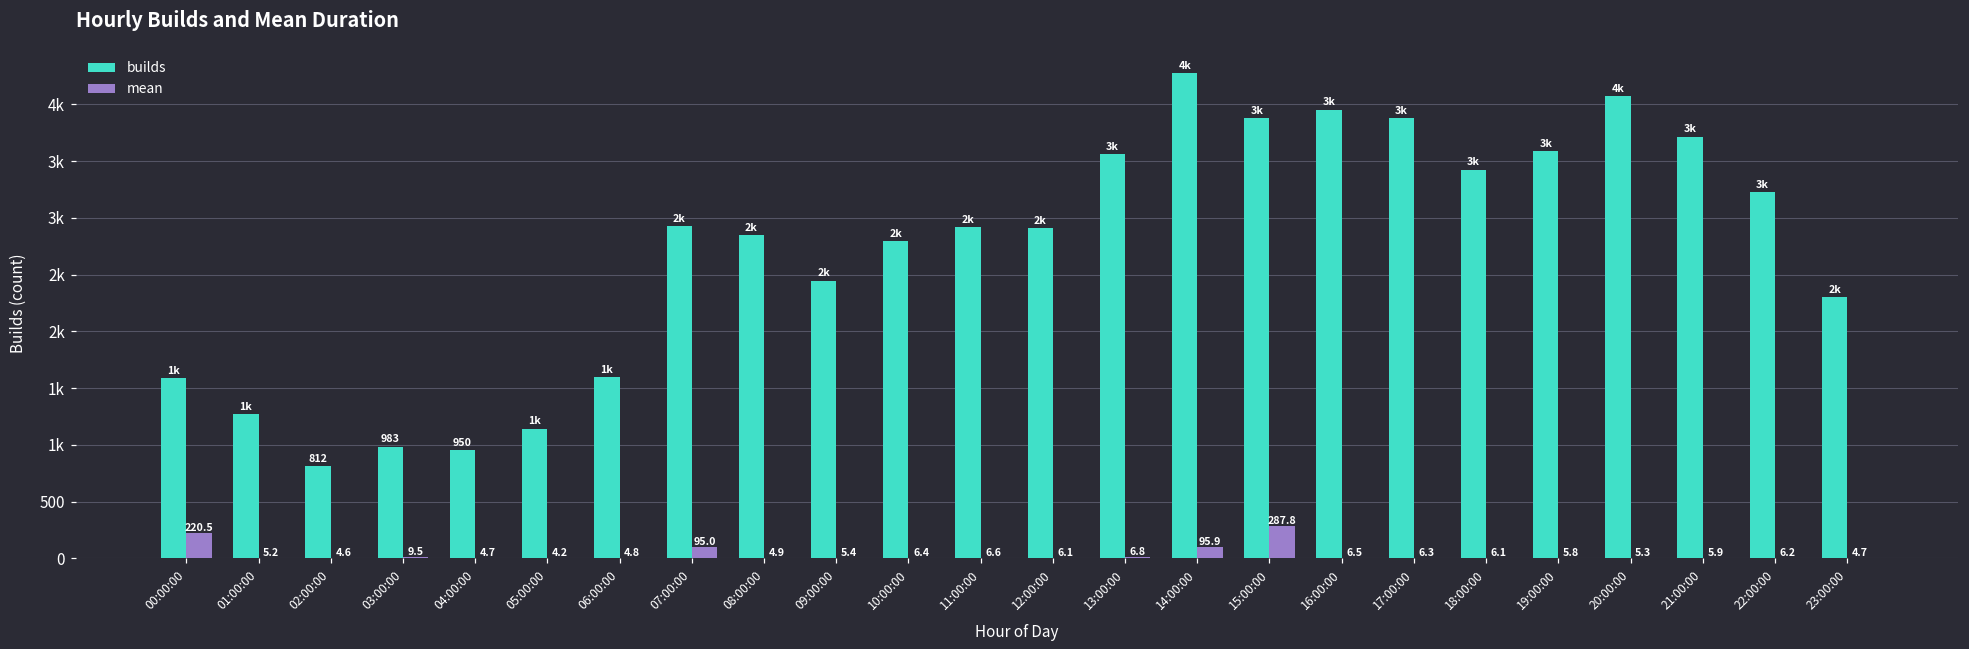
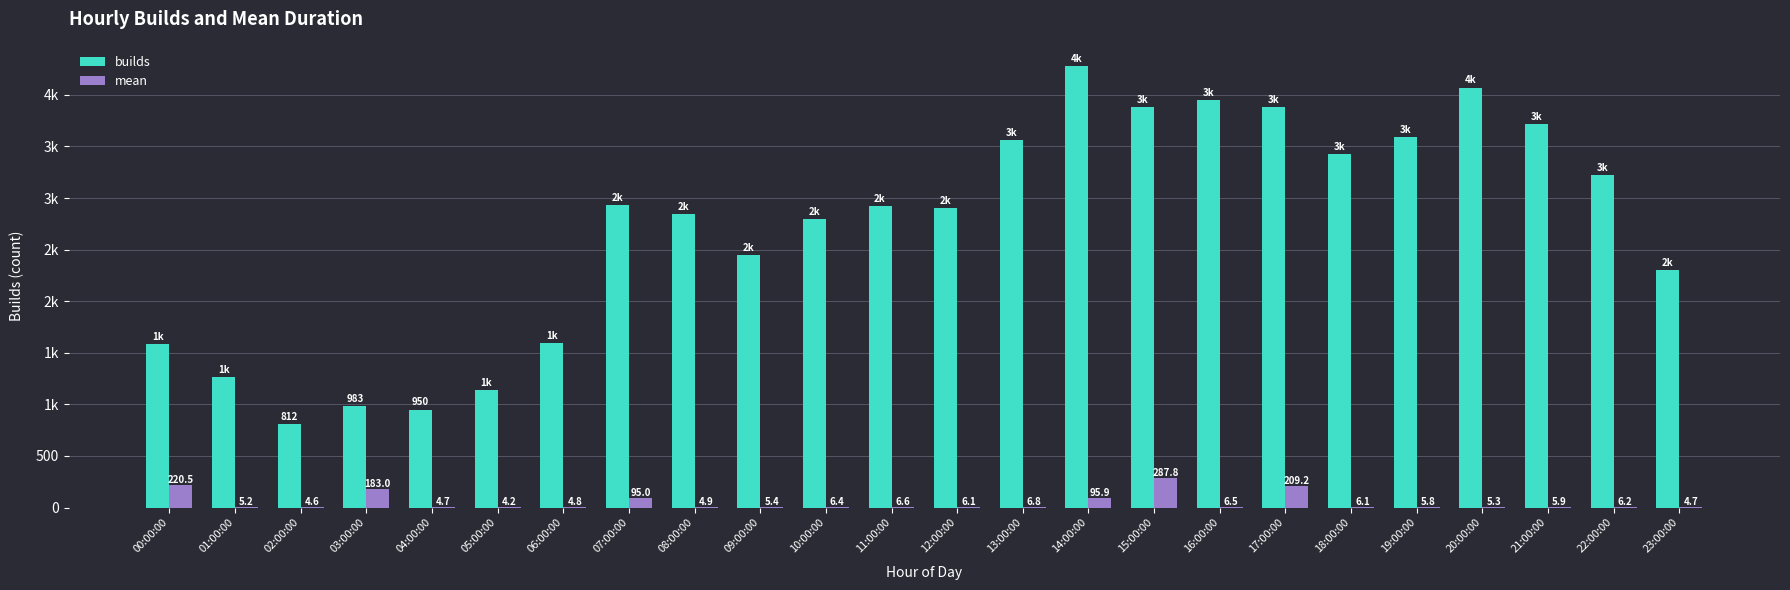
mean, 03:00:00: 9.5 -> 183.0
mean, 17:00:00: 6.3 -> 209.2
